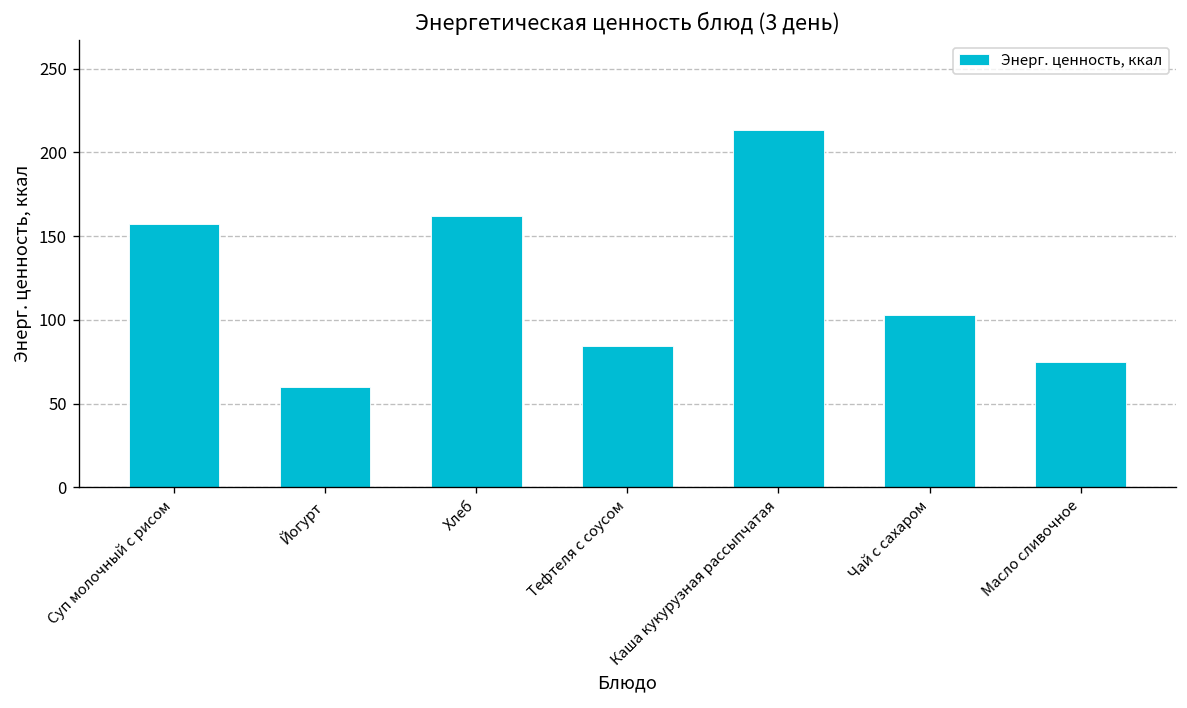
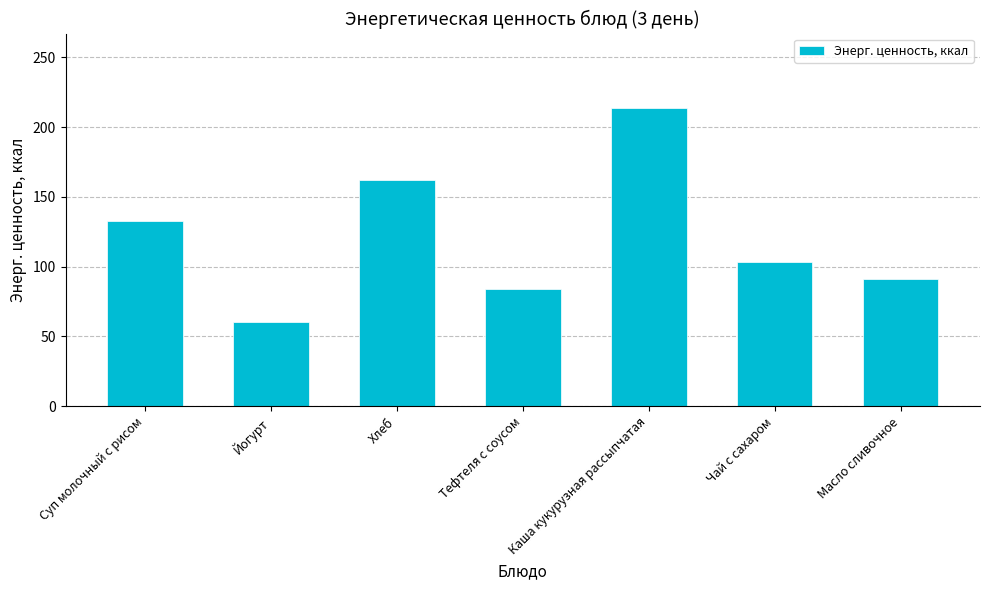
Суп молочный с рисом: 157 -> 132
Масло сливочное: 75 -> 91
